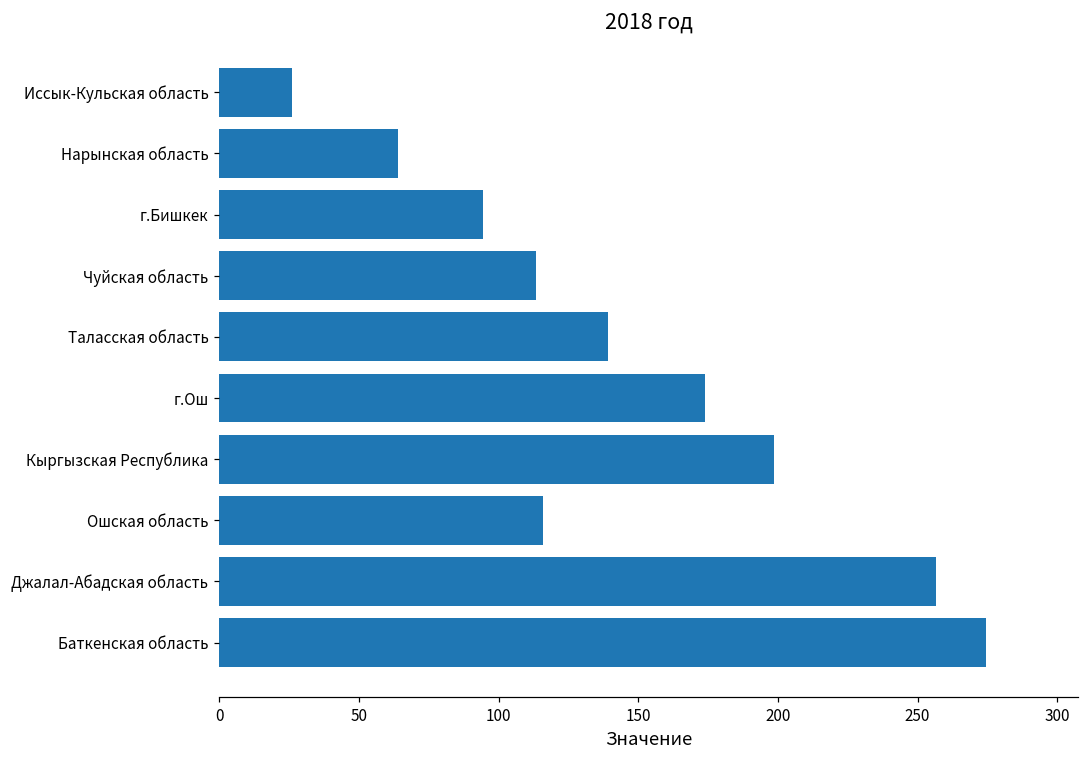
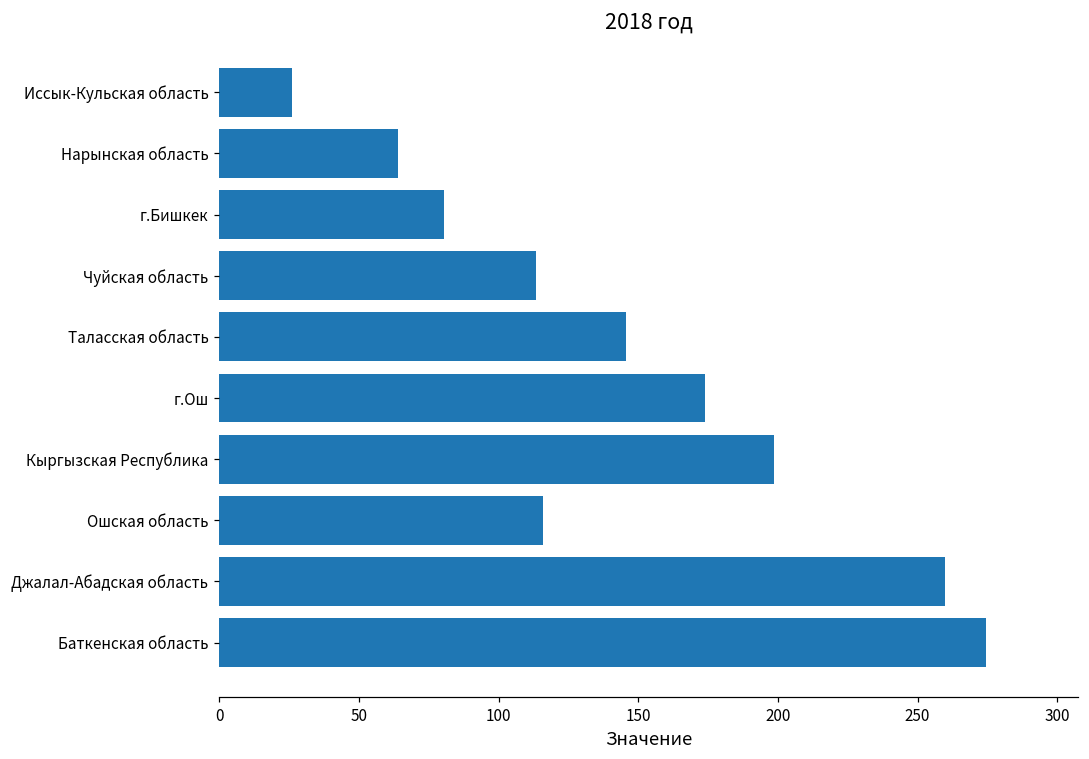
г.Бишкек: 94 -> 81
Таласская область: 139 -> 146
Джалал-Абадская область: 257 -> 260
